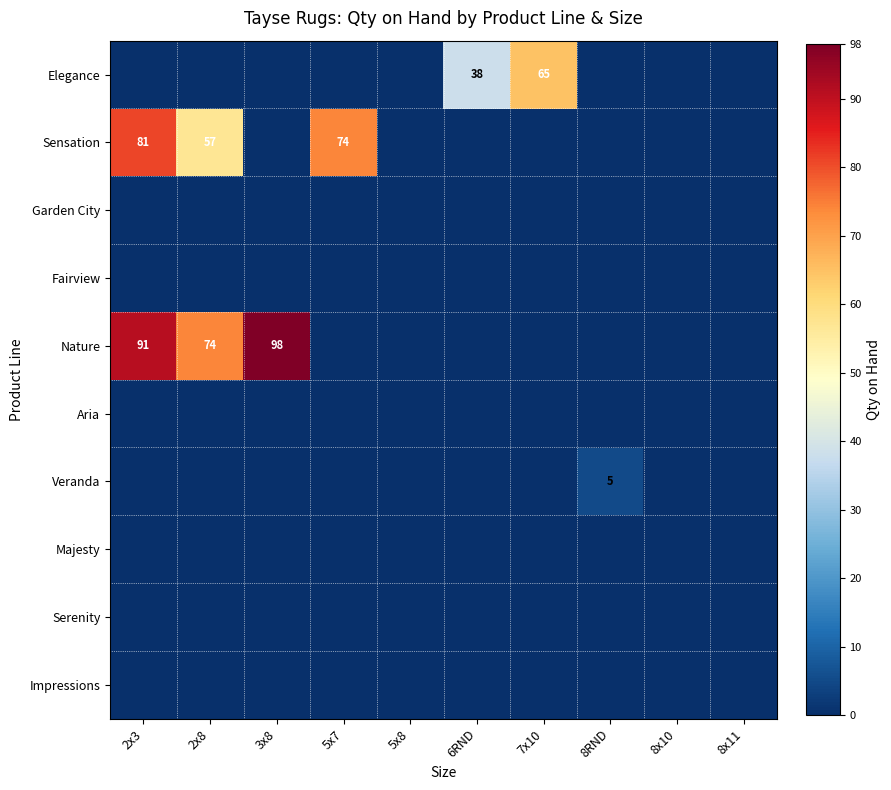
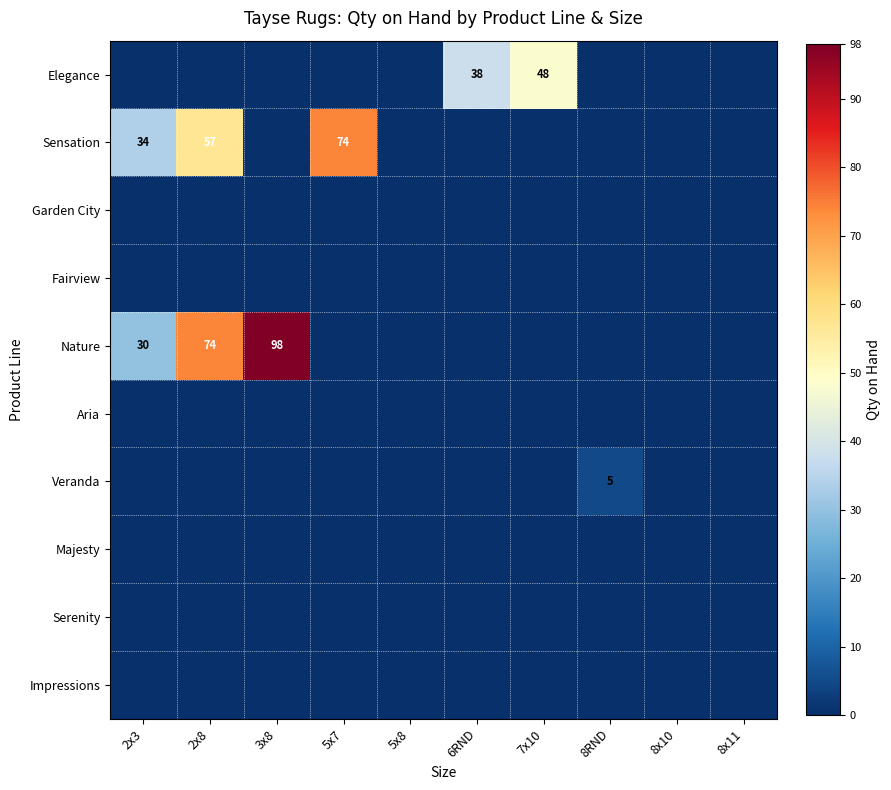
Elegance, 7x10: 65 -> 48
Sensation, 2x3: 81 -> 34
Nature, 2x3: 91 -> 30
